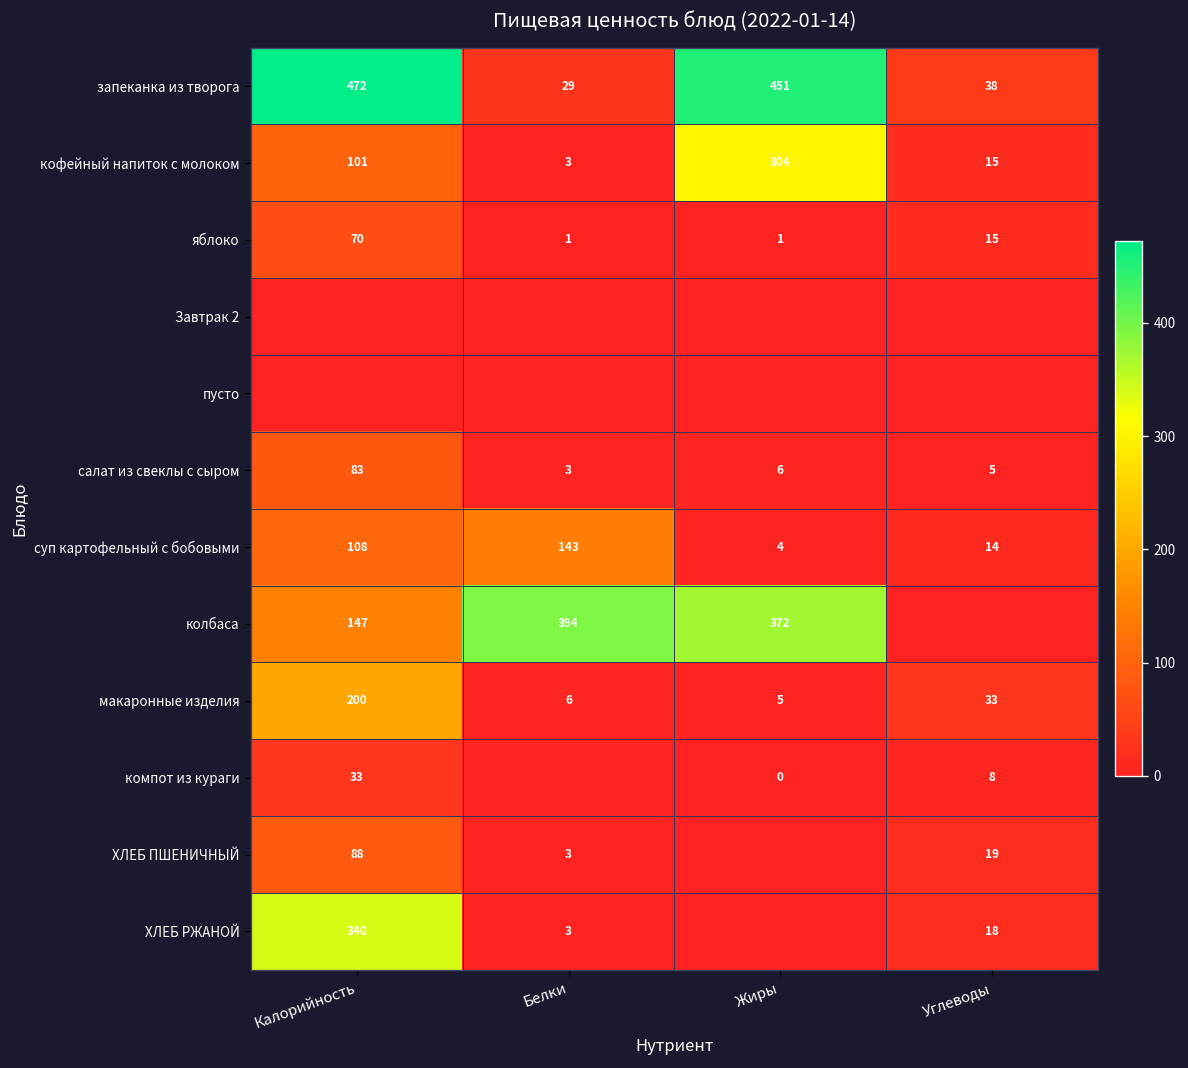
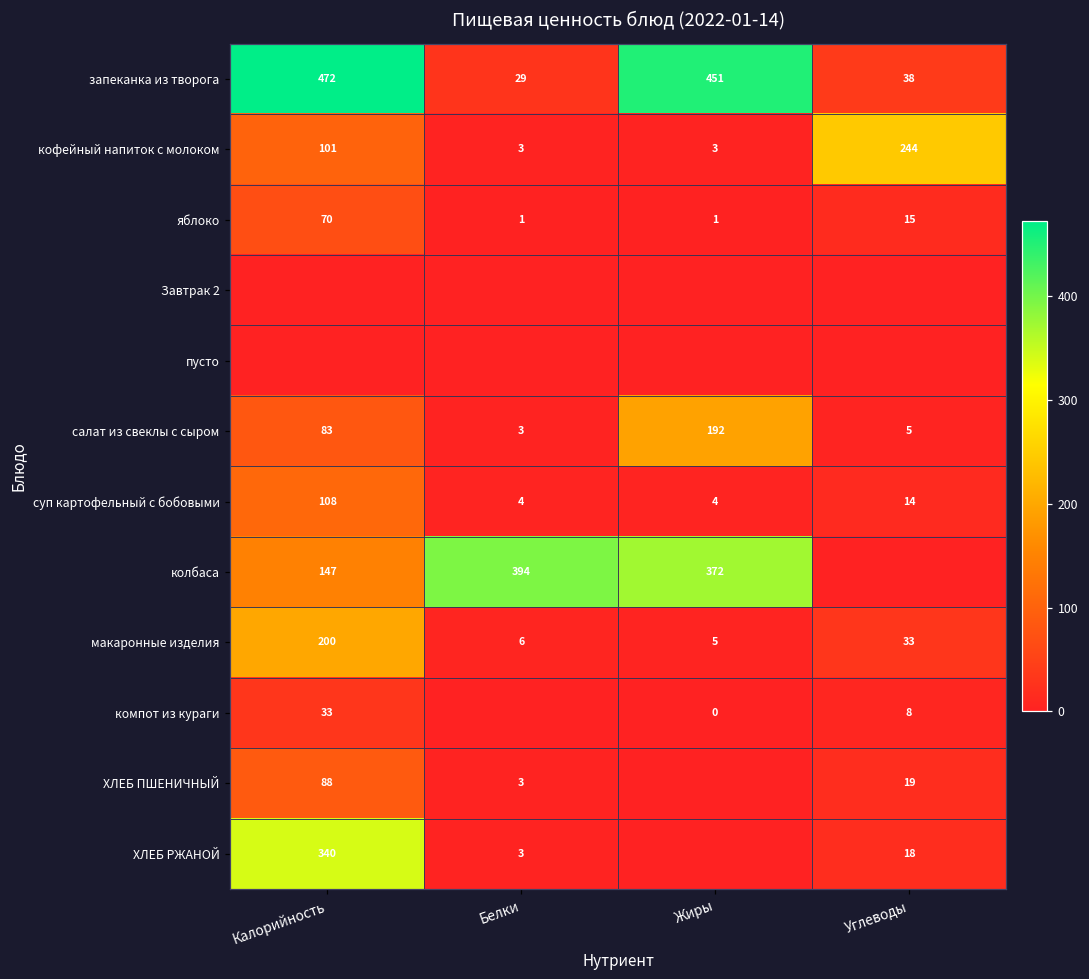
кофейный напиток с молоком, Жиры: 304 -> 3
кофейный напиток с молоком, Углеводы: 15 -> 244
салат из свеклы с сыром, Жиры: 6 -> 192
суп картофельный с бобовыми, Белки: 143 -> 4
